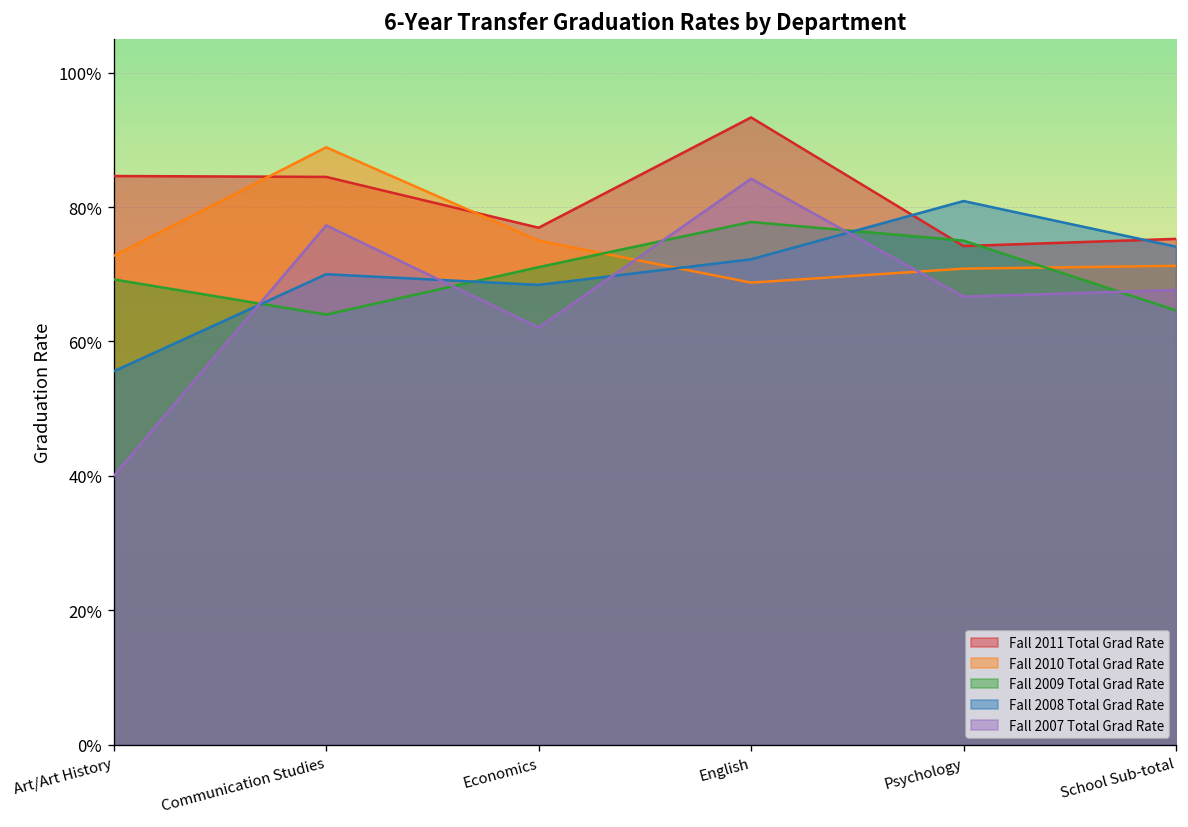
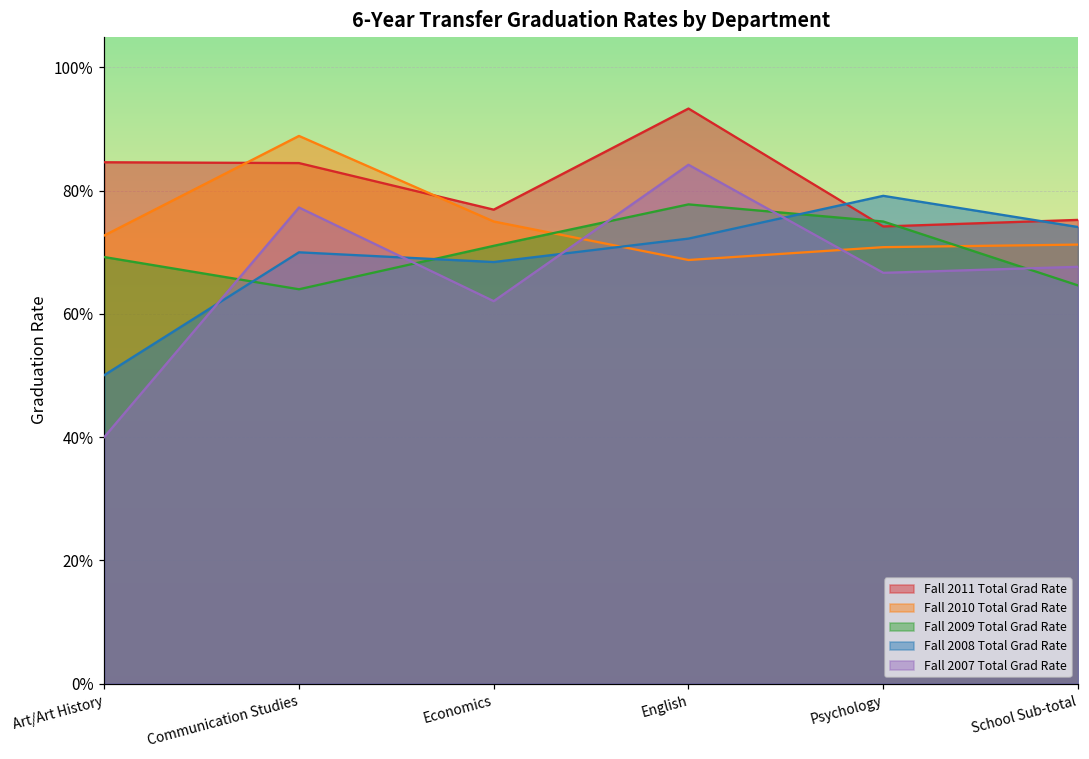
Fall 2008 Total Grad Rate, Art/Art History: 56% -> 50%
Fall 2008 Total Grad Rate, Psychology: 81% -> 79%
